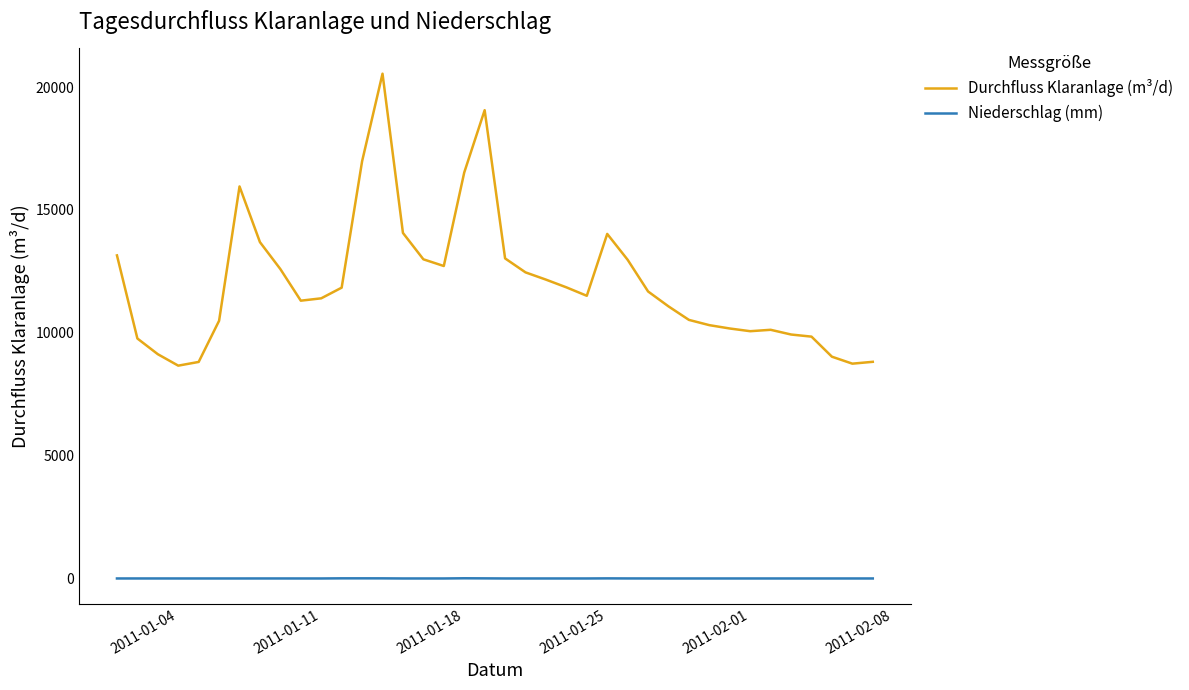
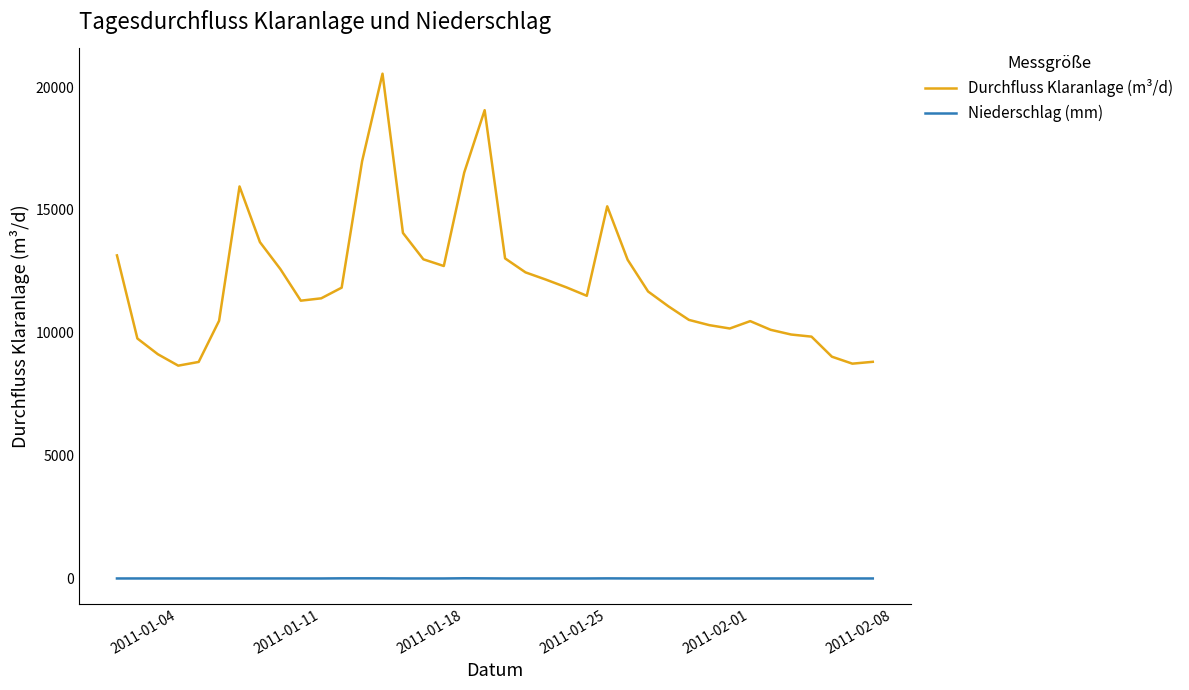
Durchfluss Klaranlage (m³/d), 2011-01-25: 14000 -> 15100
Durchfluss Klaranlage (m³/d), 2011-02-01: 10100 -> 10500
